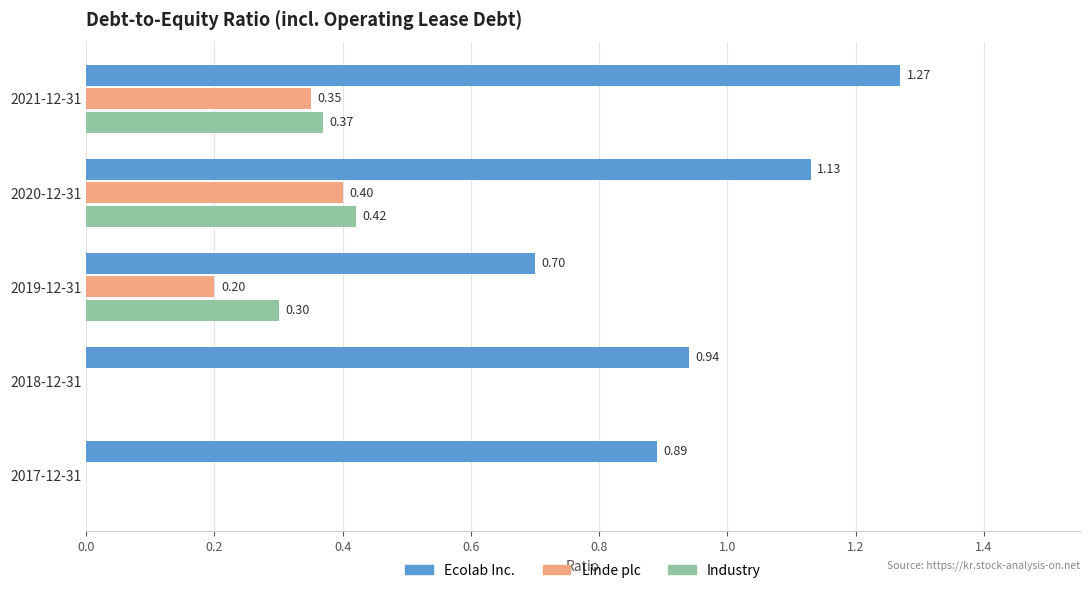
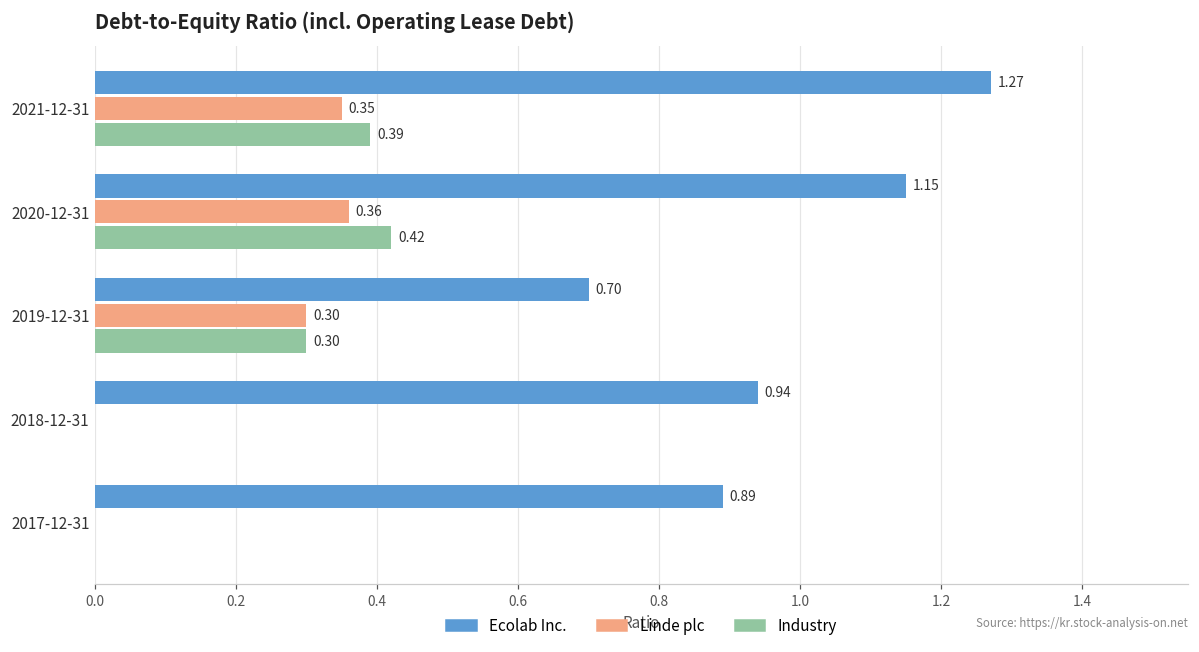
Industry, 2021-12-31: 0.37 -> 0.39
Ecolab Inc., 2020-12-31: 1.13 -> 1.15
Linde plc, 2020-12-31: 0.40 -> 0.36
Linde plc, 2019-12-31: 0.20 -> 0.30
